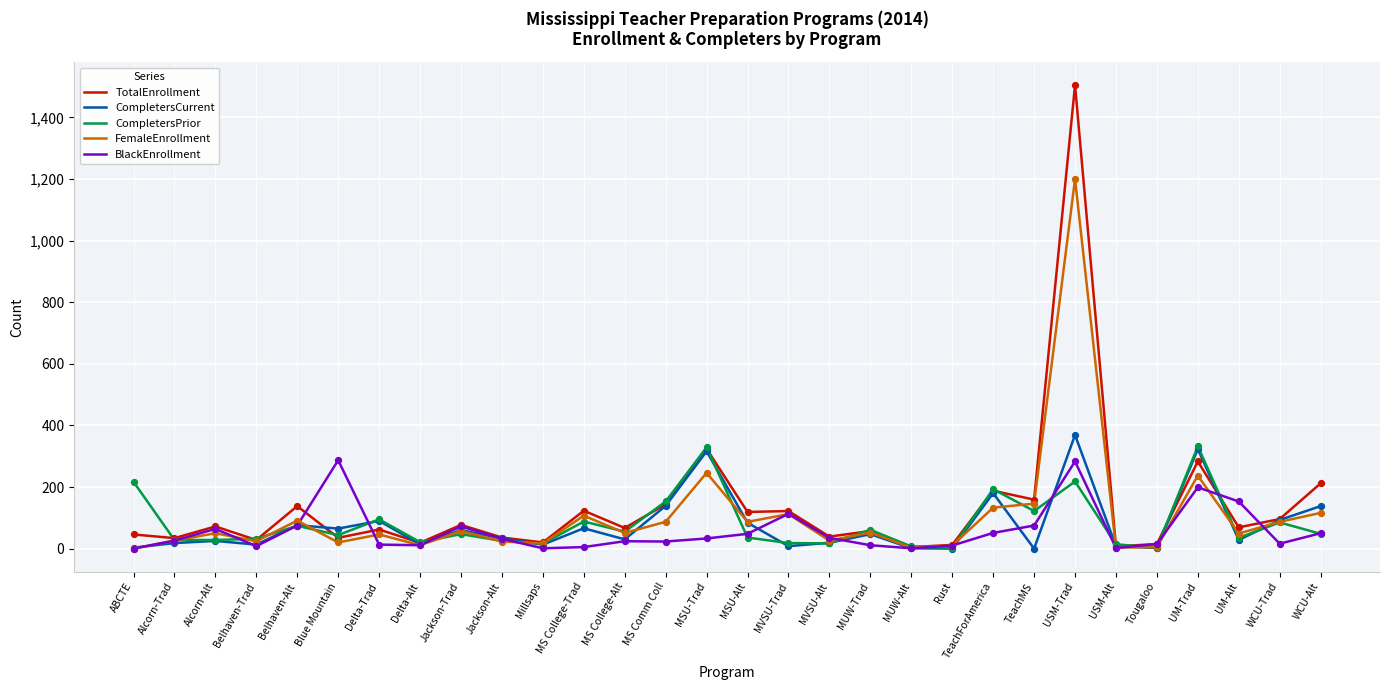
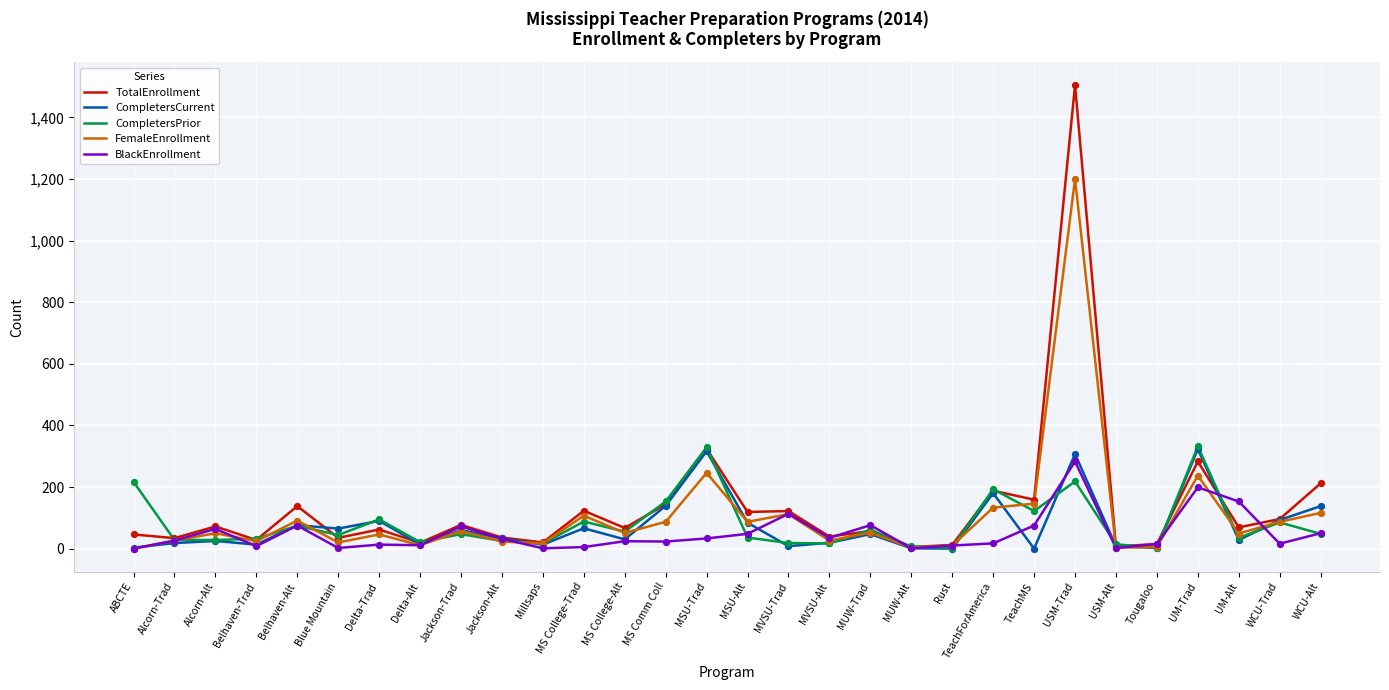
BlackEnrollment, Blue Mountain: 290 -> 0
BlackEnrollment, MUW-Trad: 10 -> 80
BlackEnrollment, TeachForAmerica: 50 -> 20
CompletersCurrent, USM-Trad: 370 -> 310
